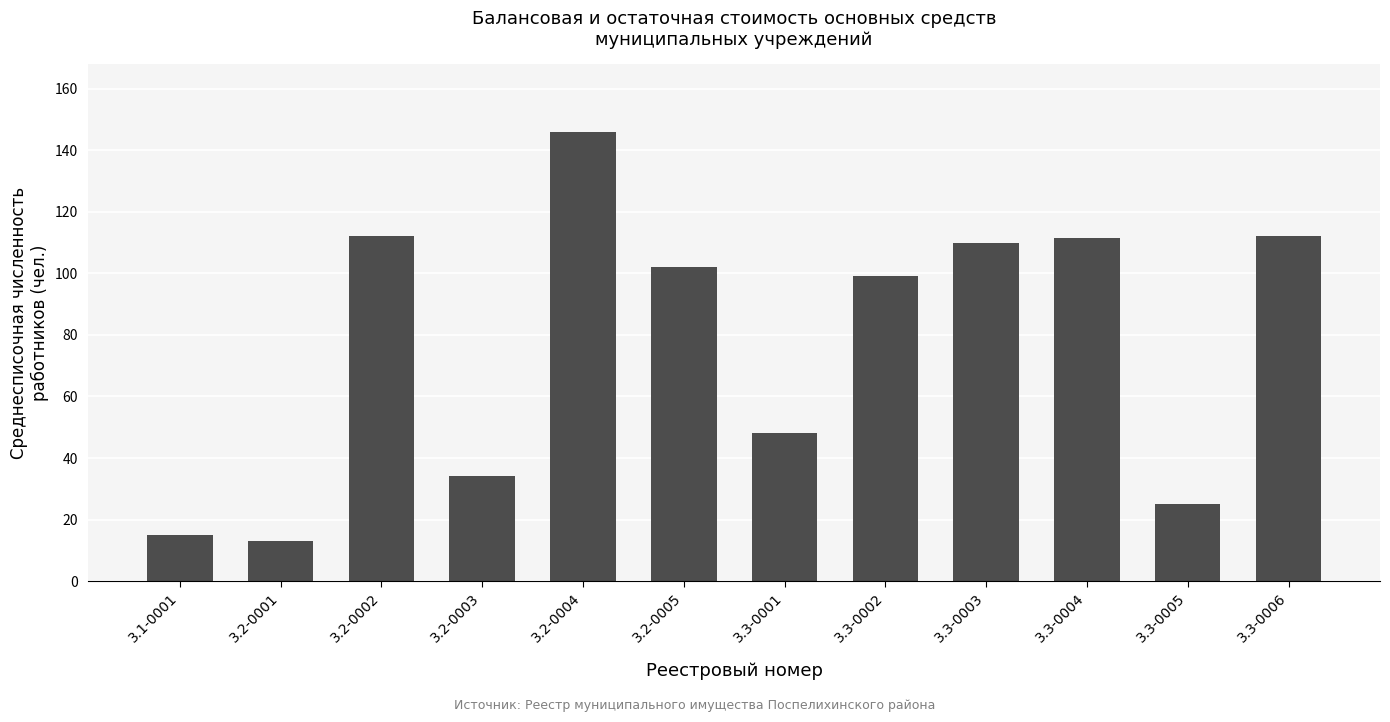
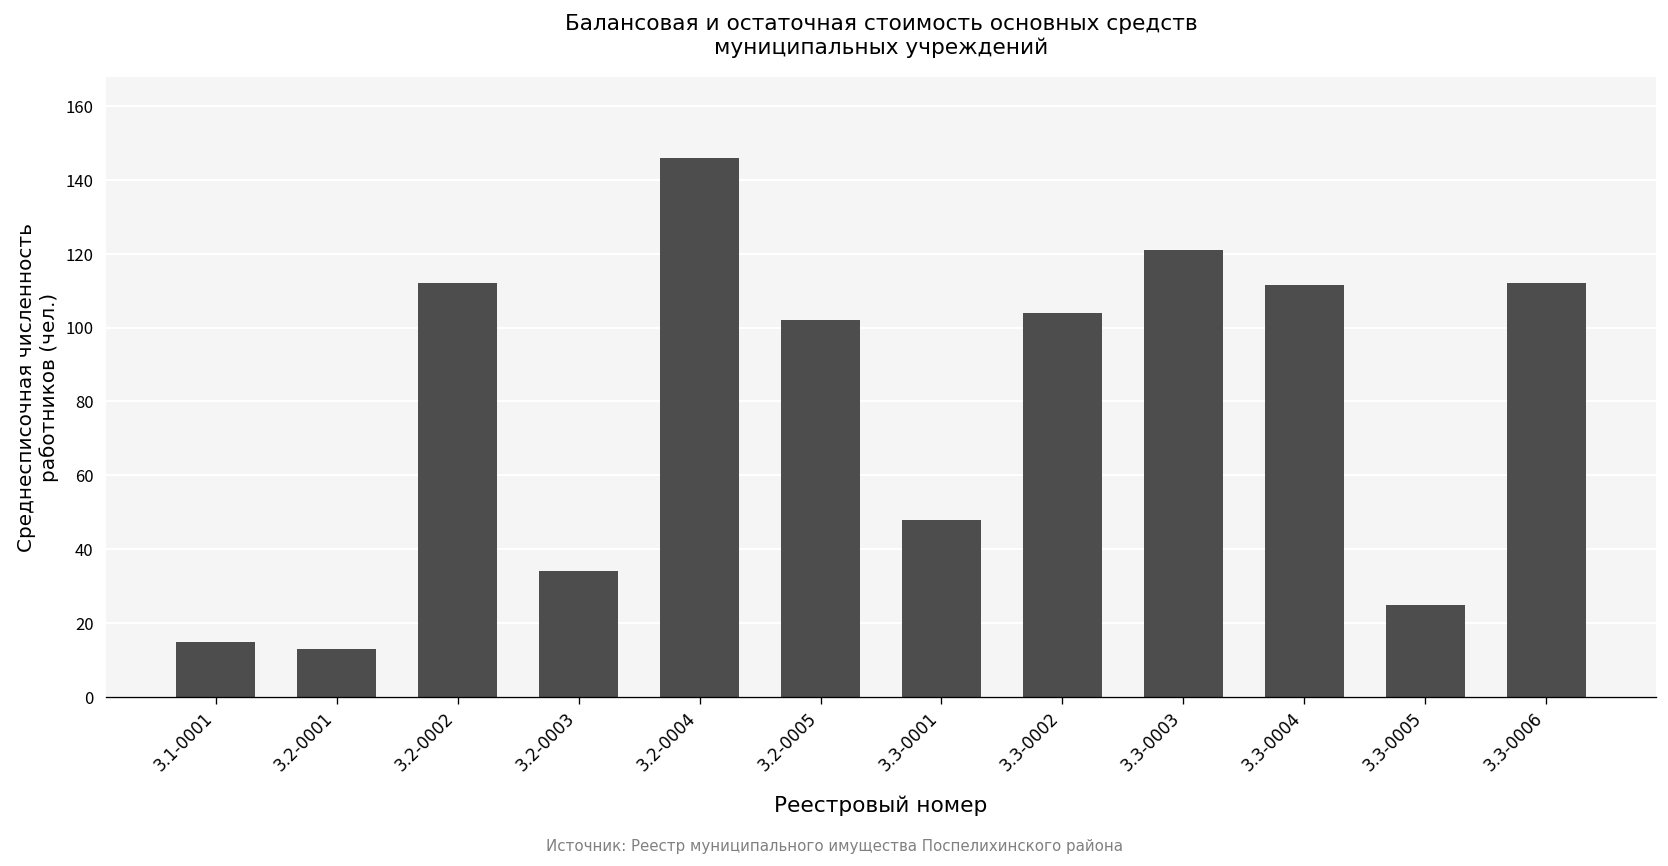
3.3-0002: 99 -> 104
3.3-0003: 110 -> 121
